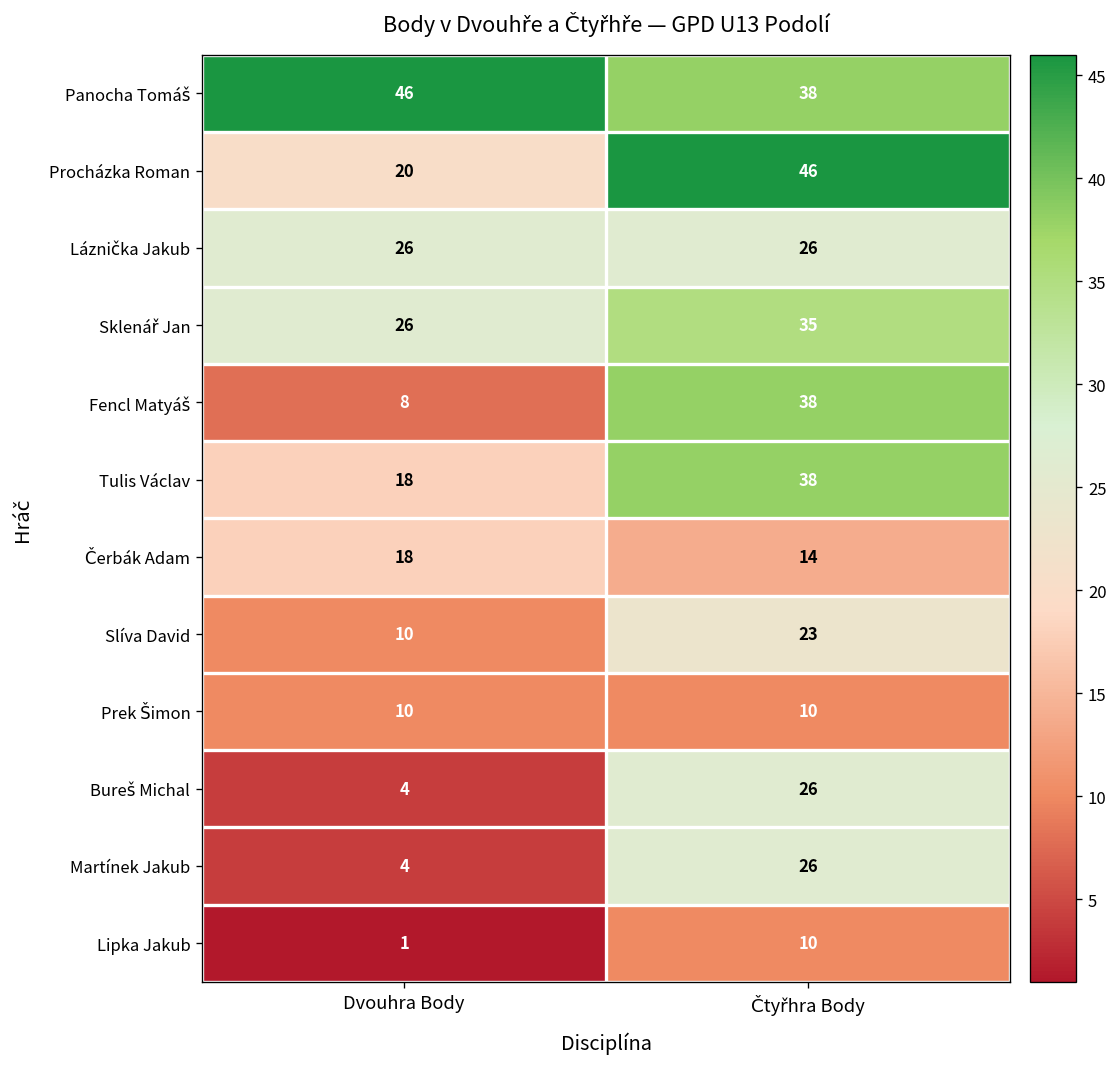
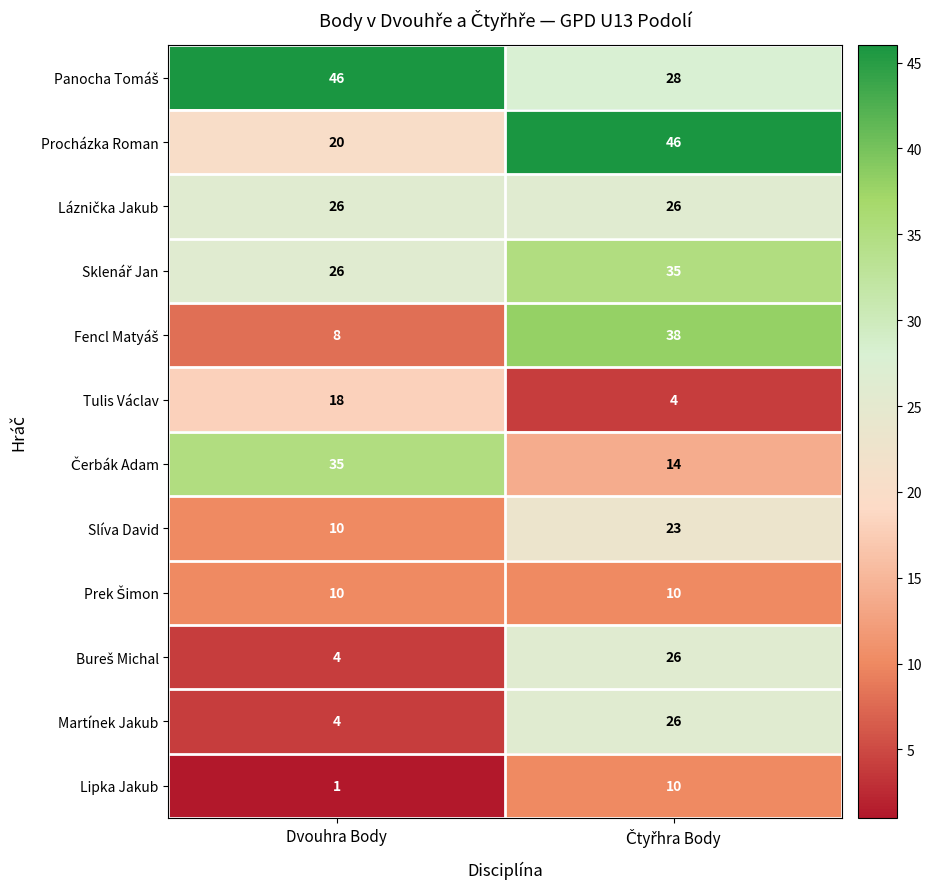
Panocha Tomáš, Čtyřhra Body: 38 -> 28
Tulis Václav, Čtyřhra Body: 38 -> 4
Čerbák Adam, Dvouhra Body: 18 -> 35
